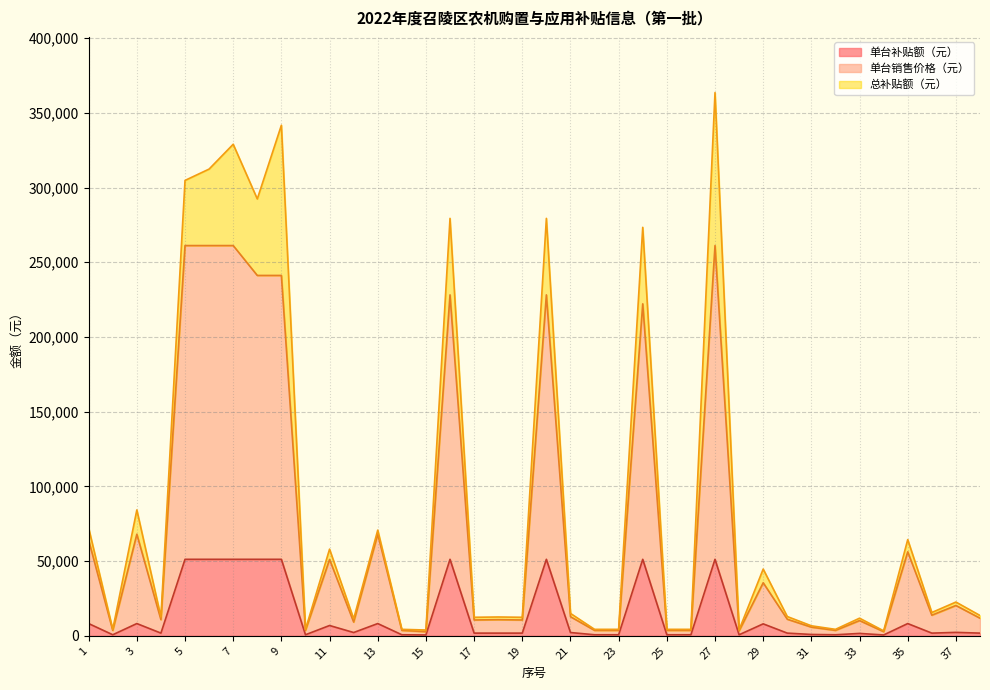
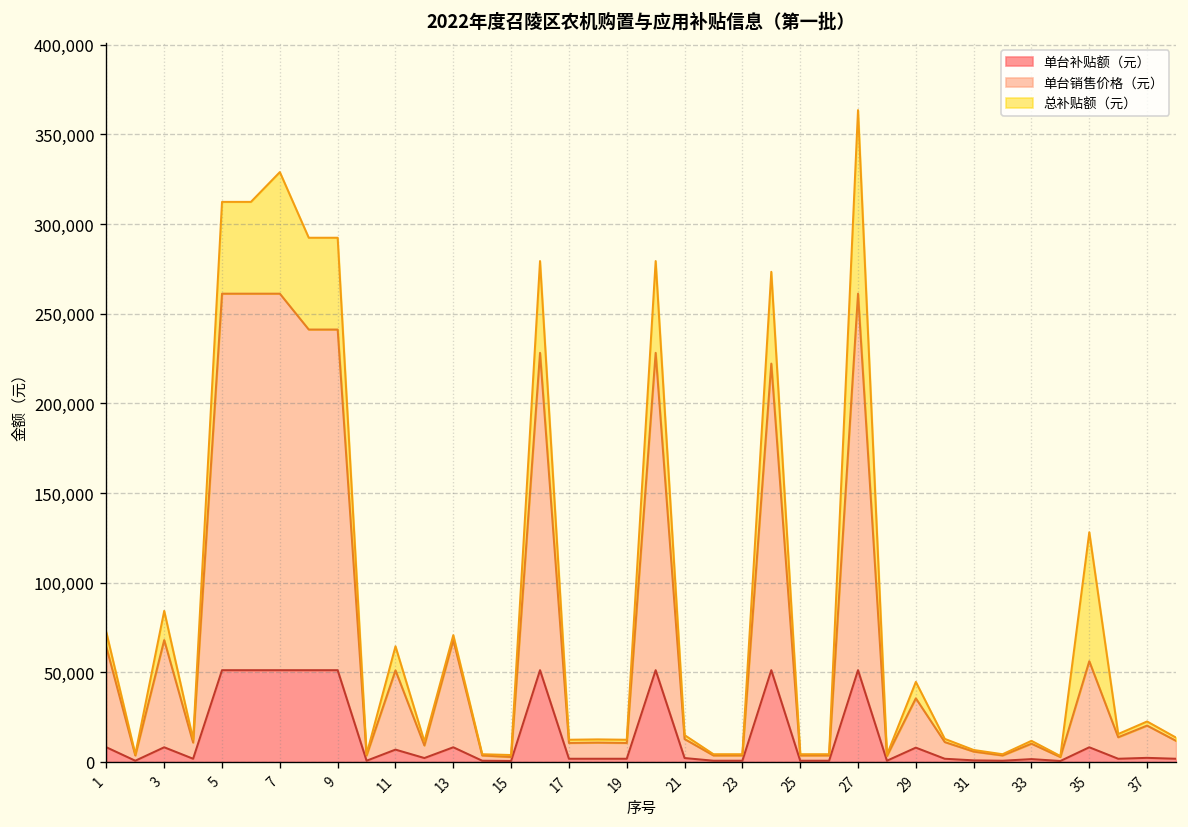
总补贴额（元）, 5: 44,000 -> 51,000
总补贴额（元）, 9: 101,000 -> 51,000
总补贴额（元）, 11: 7,000 -> 13,000
总补贴额（元）, 35: 8,000 -> 72,000
